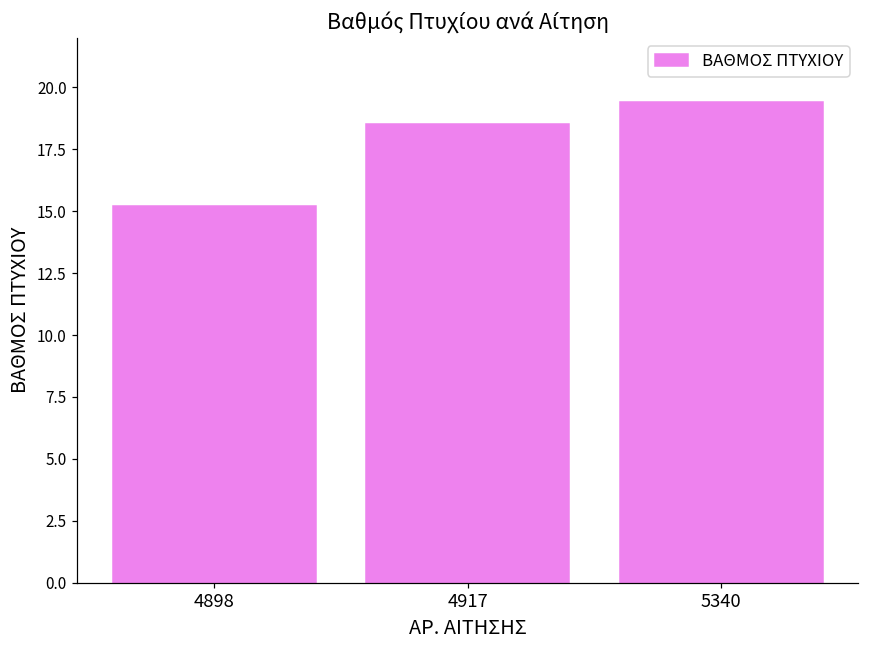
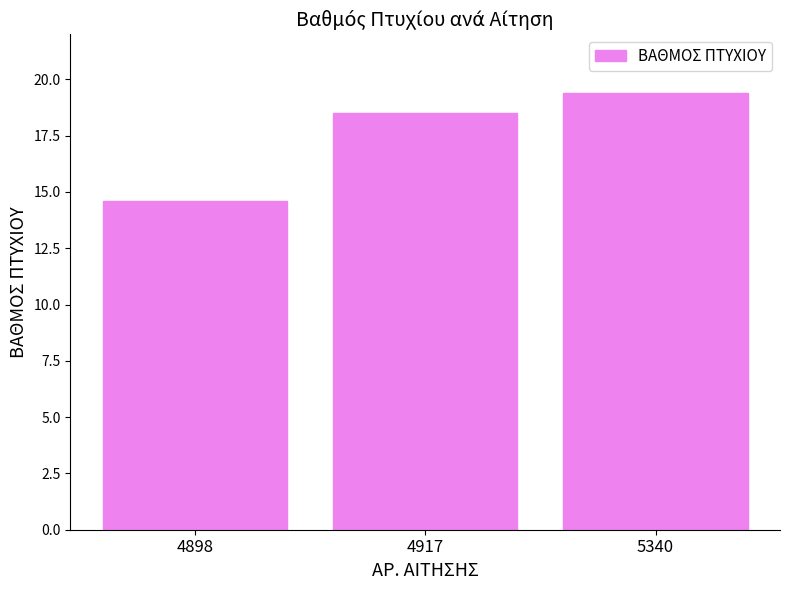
4898: 15.2 -> 14.6
